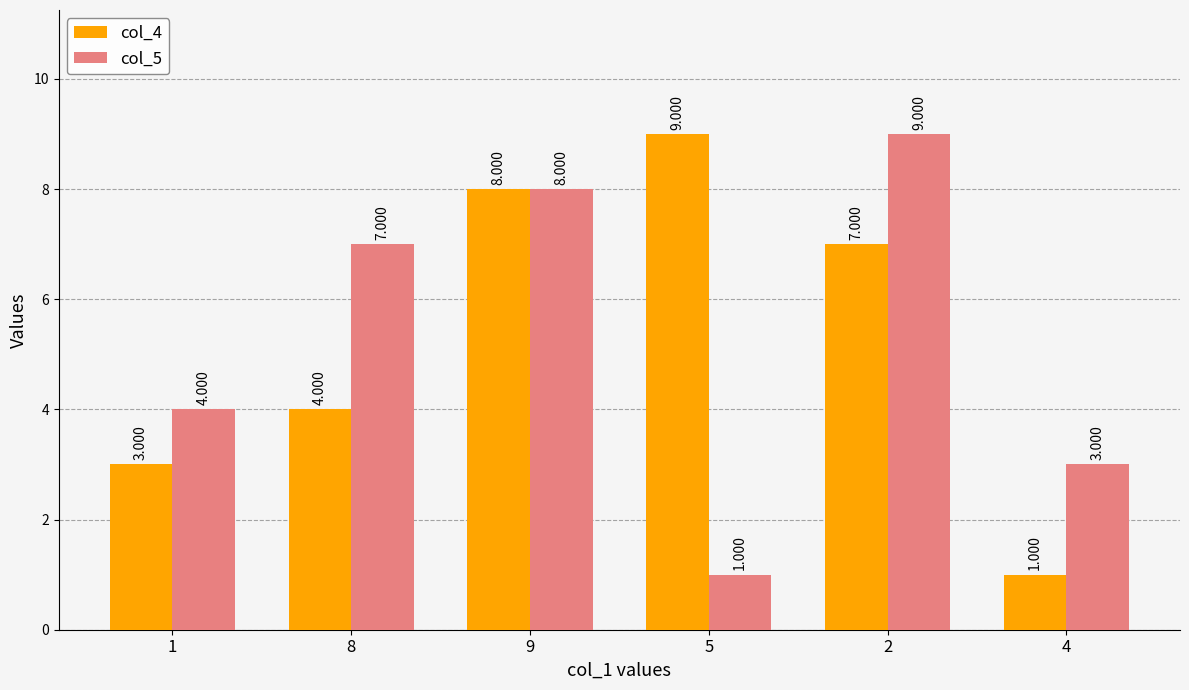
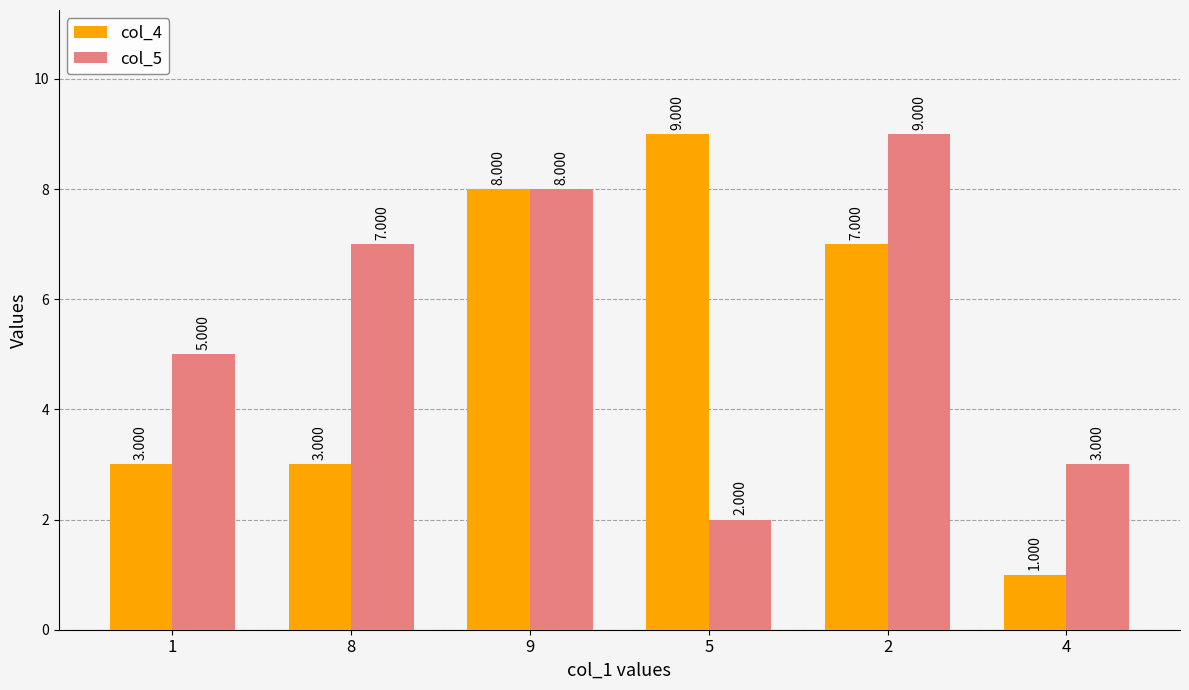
col_5, 1: 4.000 -> 5.000
col_4, 8: 4.000 -> 3.000
col_5, 5: 1.000 -> 2.000
